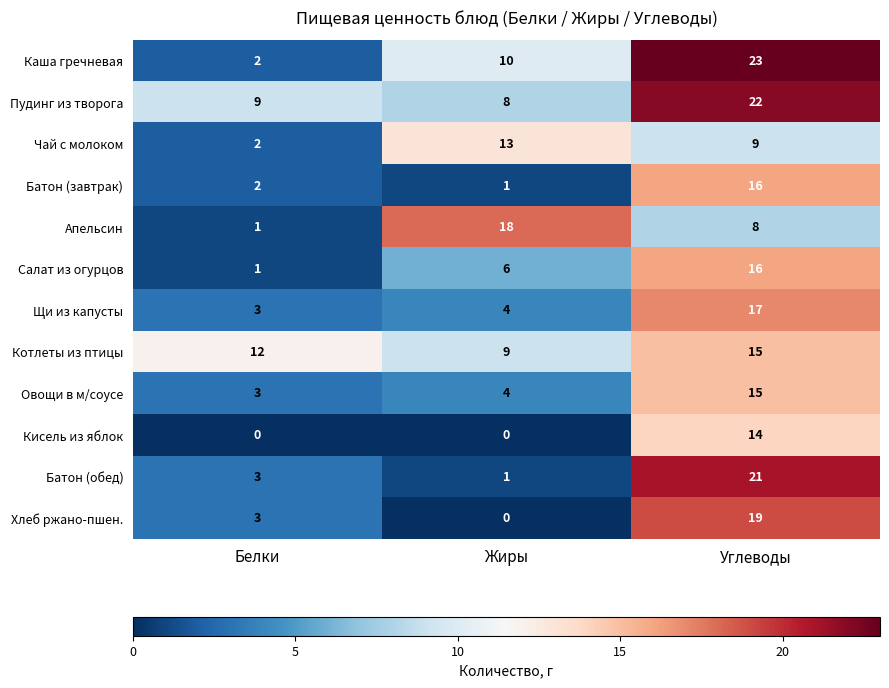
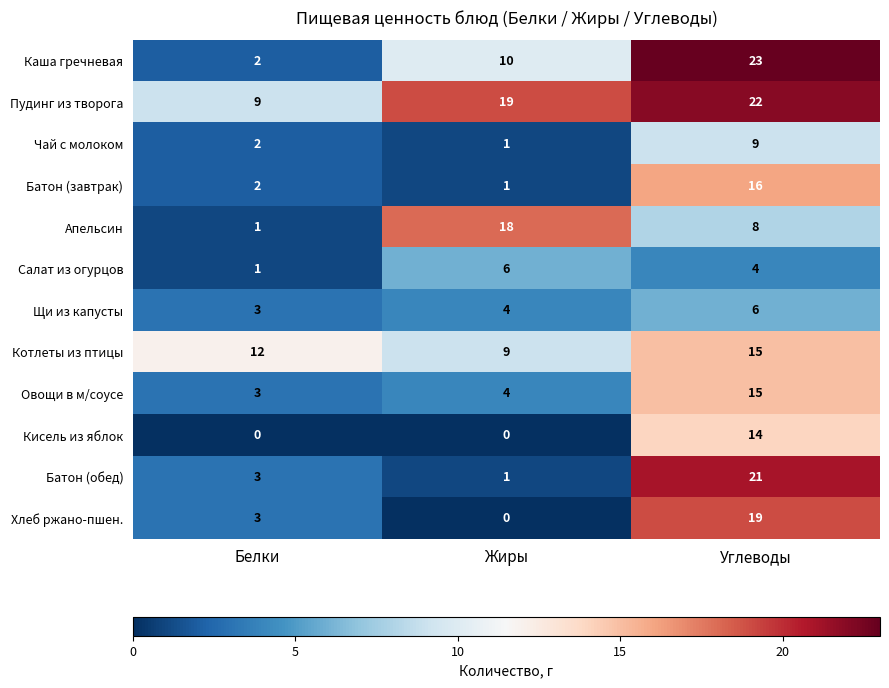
Пудинг из творога, Жиры: 8 -> 19
Чай с молоком, Жиры: 13 -> 1
Салат из огурцов, Углеводы: 16 -> 4
Щи из капусты, Углеводы: 17 -> 6
